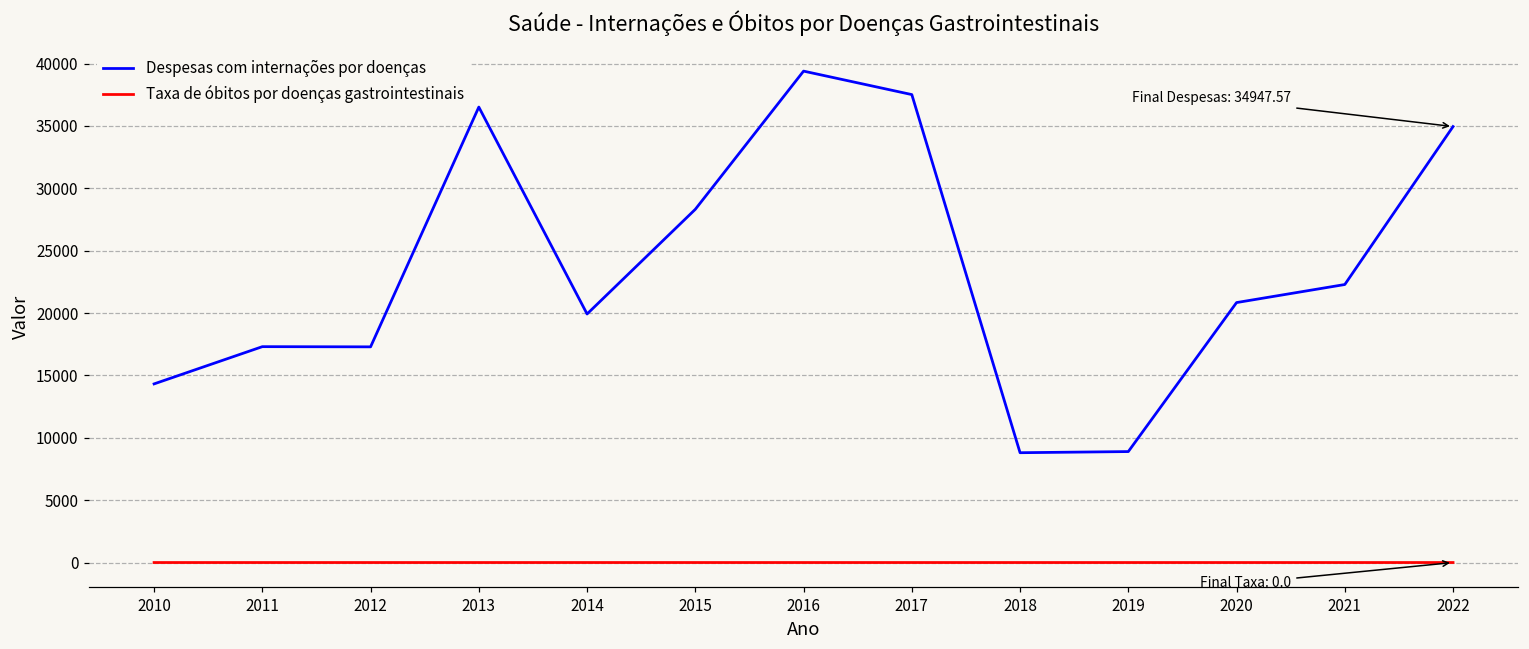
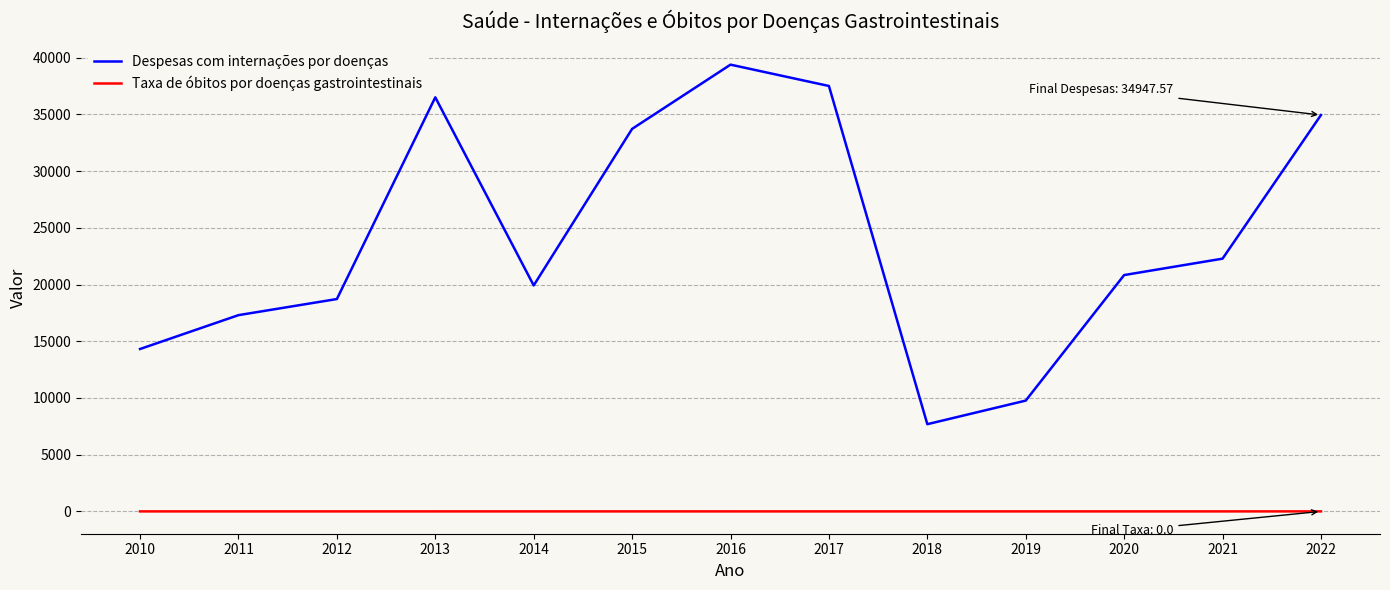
Despesas com internações por doenças, 2012: 17300 -> 18700
Despesas com internações por doenças, 2015: 28300 -> 33700
Despesas com internações por doenças, 2018: 8800 -> 7700
Despesas com internações por doenças, 2019: 8900 -> 9800
